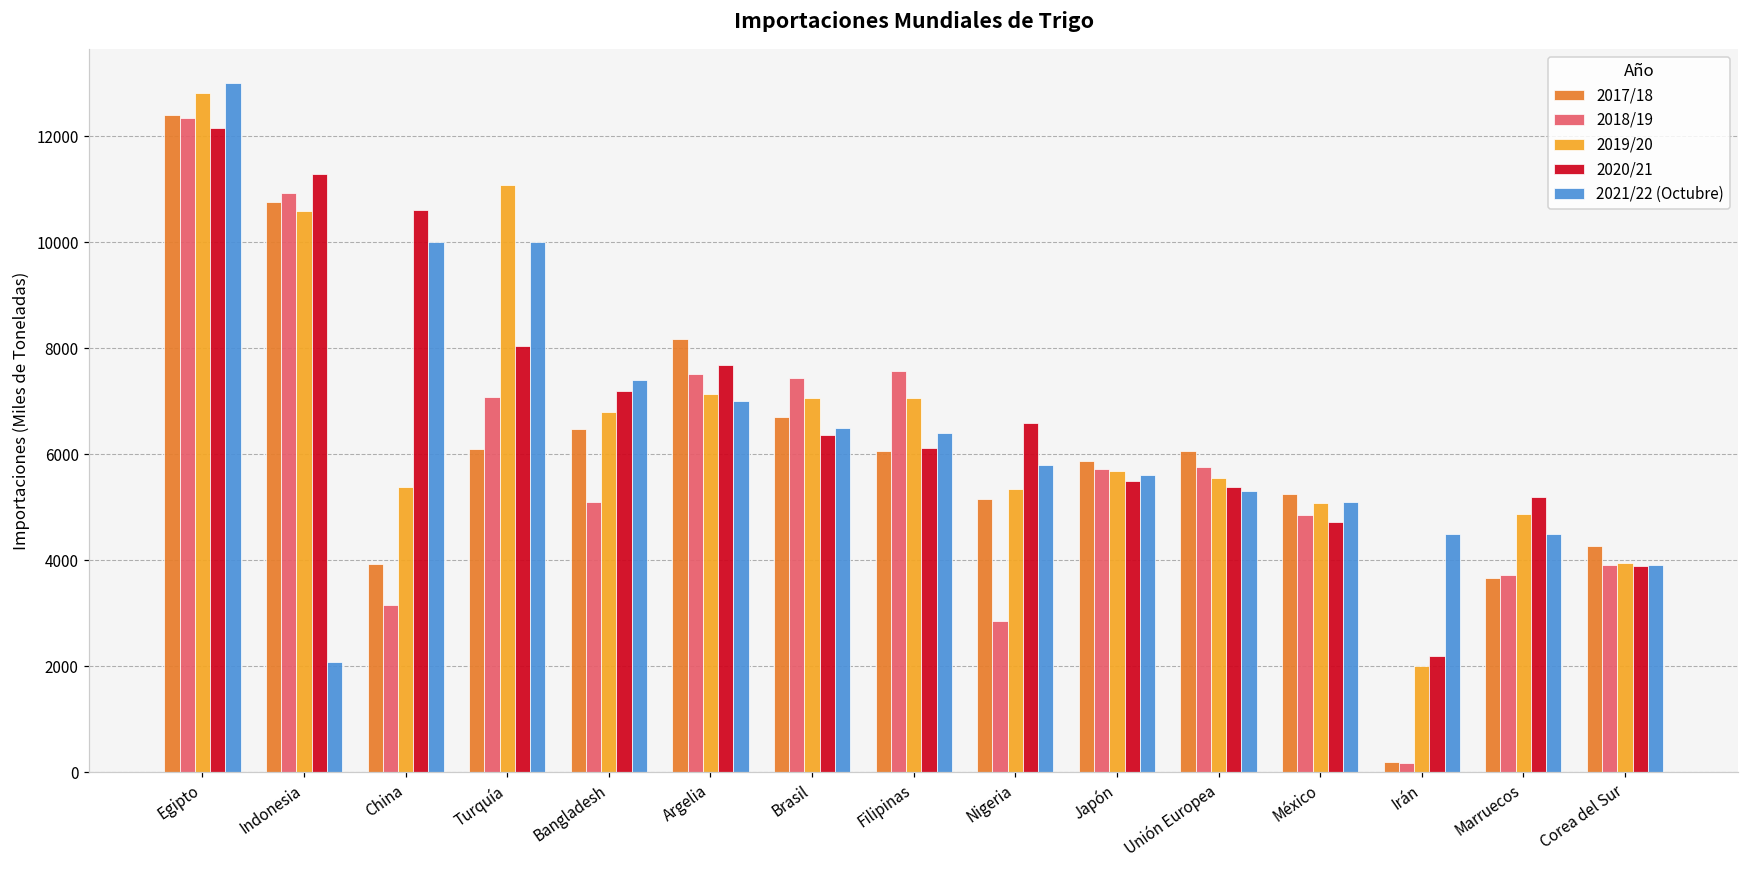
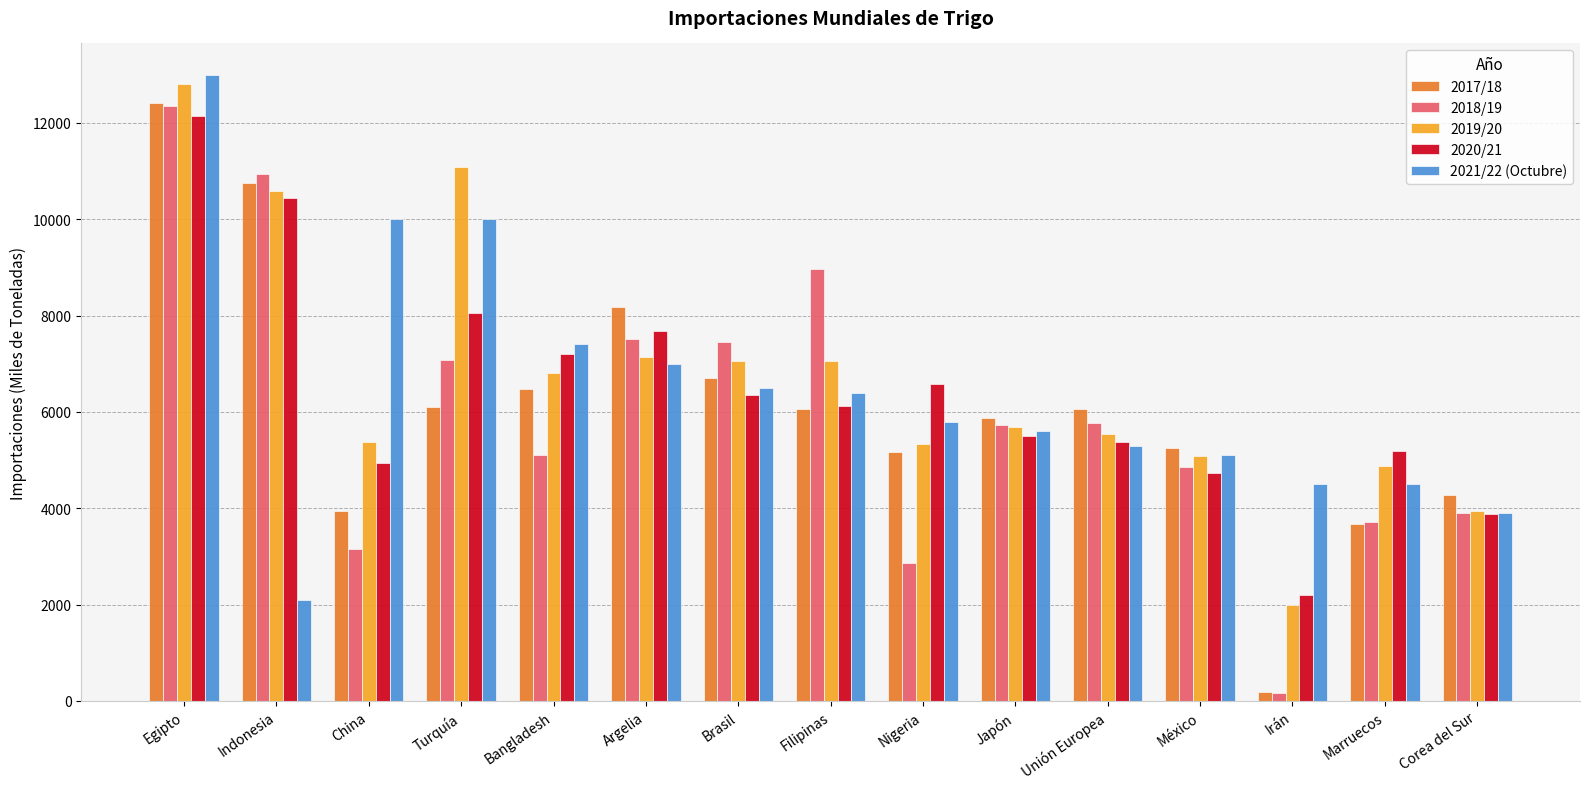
2020/21, Indonesia: 11300 -> 10500
2020/21, China: 10600 -> 4900
2018/19, Filipinas: 7600 -> 9000
